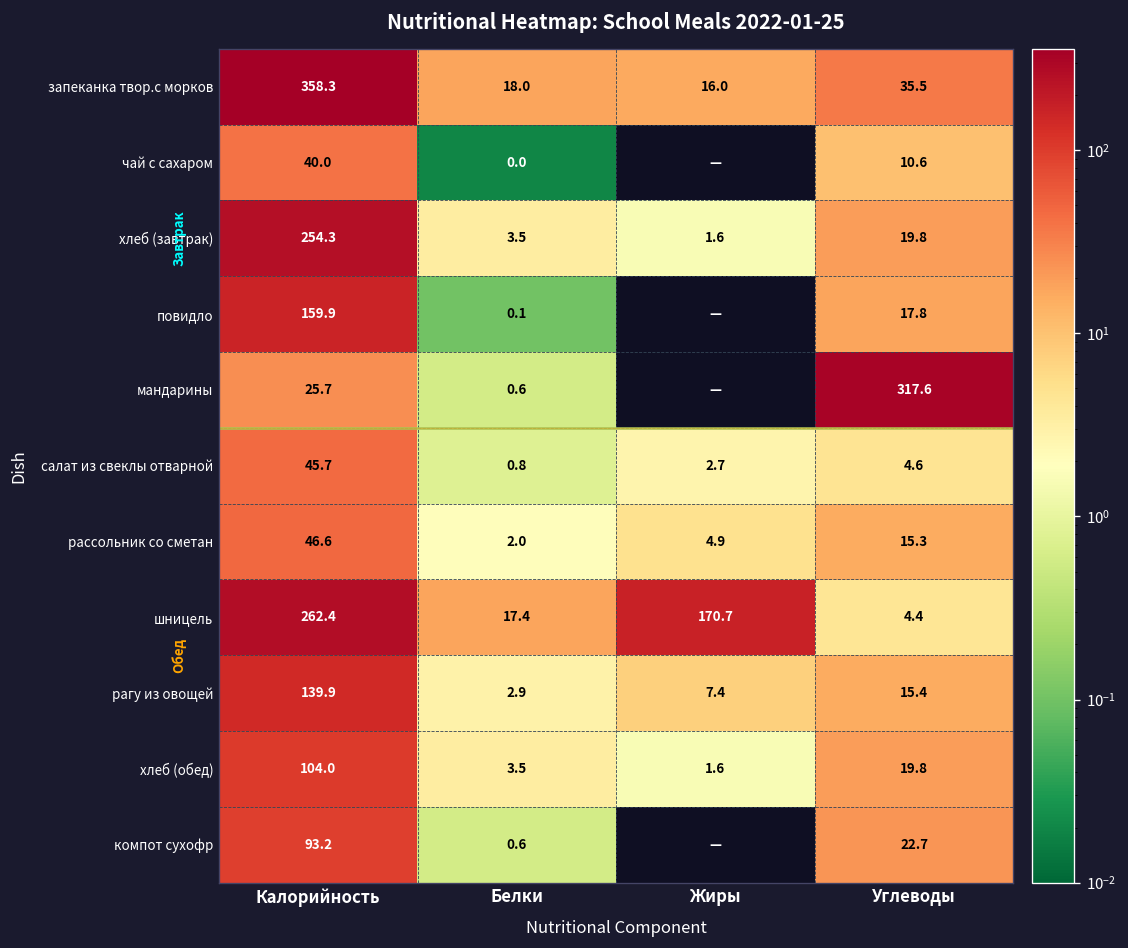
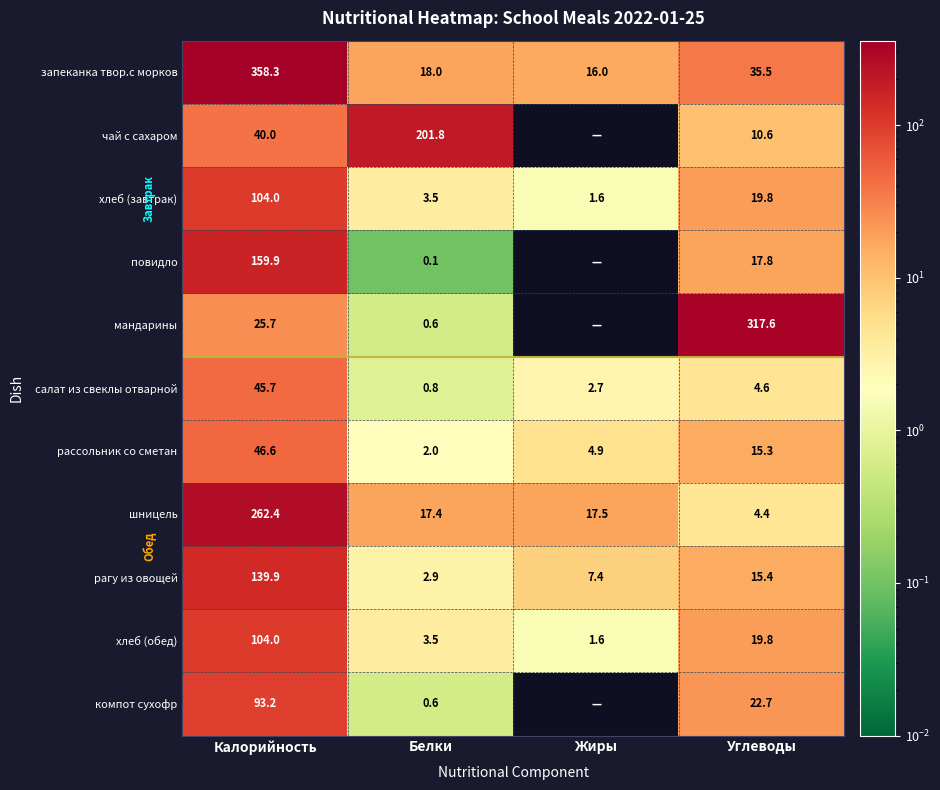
чай с сахаром, Белки: 0.0 -> 201.8
хлеб (завтрак), Калорийность: 254.3 -> 104.0
шницель, Жиры: 170.7 -> 17.5
